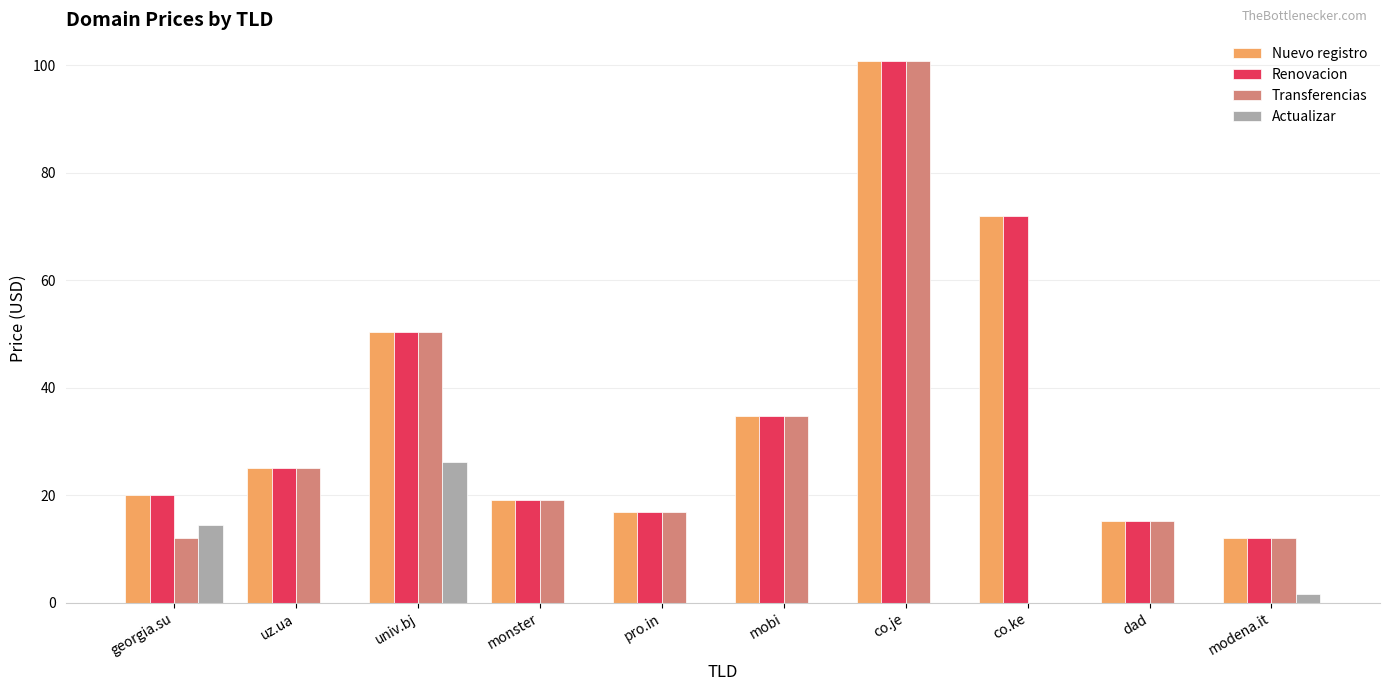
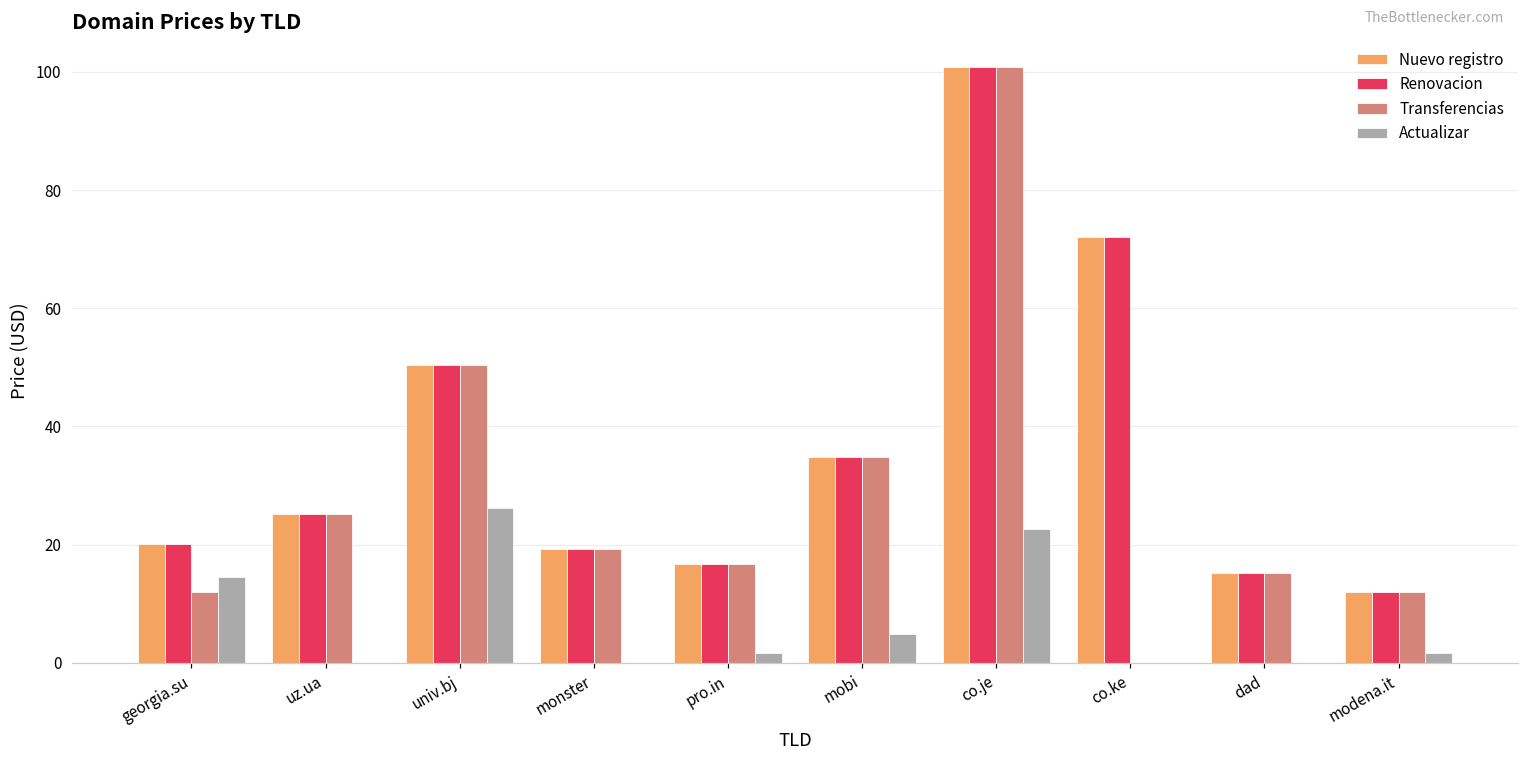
Actualizar, pro.in: 0 -> 2
Actualizar, mobi: 0 -> 5
Actualizar, co.je: 0 -> 23
